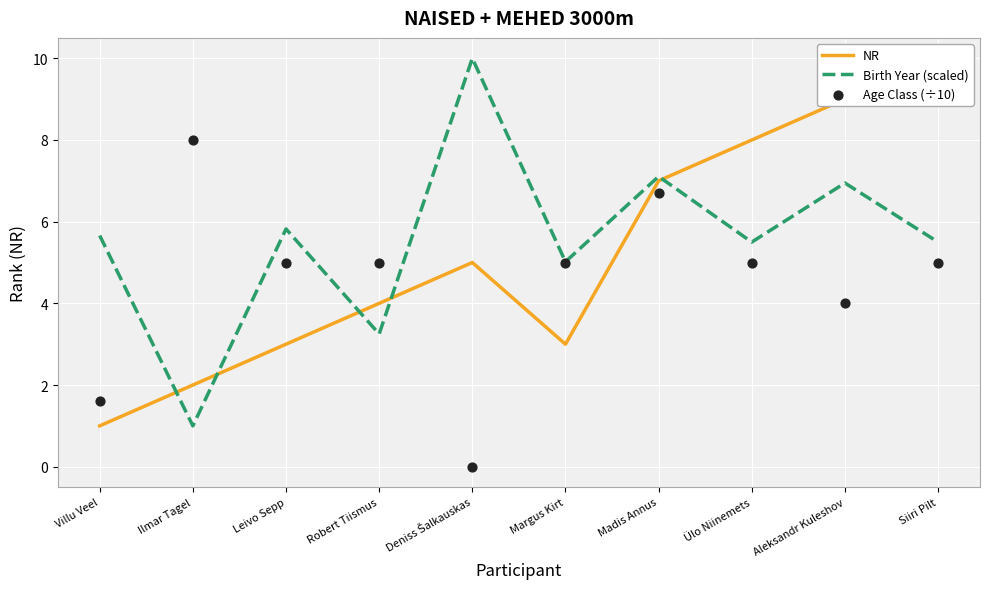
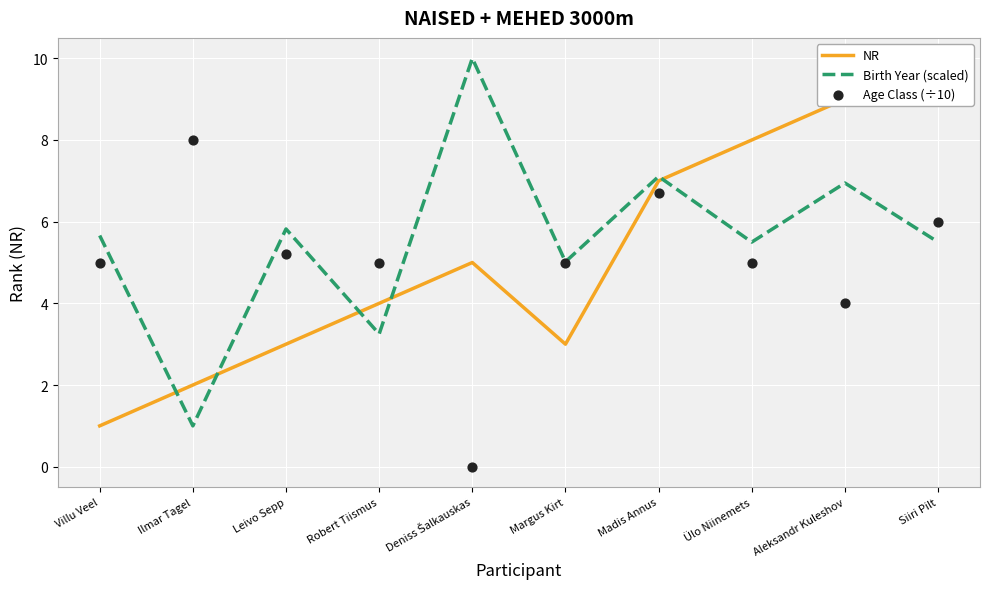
Age Class (÷10), Villu Veel: 1.6 -> 5.0
Age Class (÷10), Leivo Sepp: 5.0 -> 5.2
Age Class (÷10), Siiri Pilt: 5.0 -> 6.0
